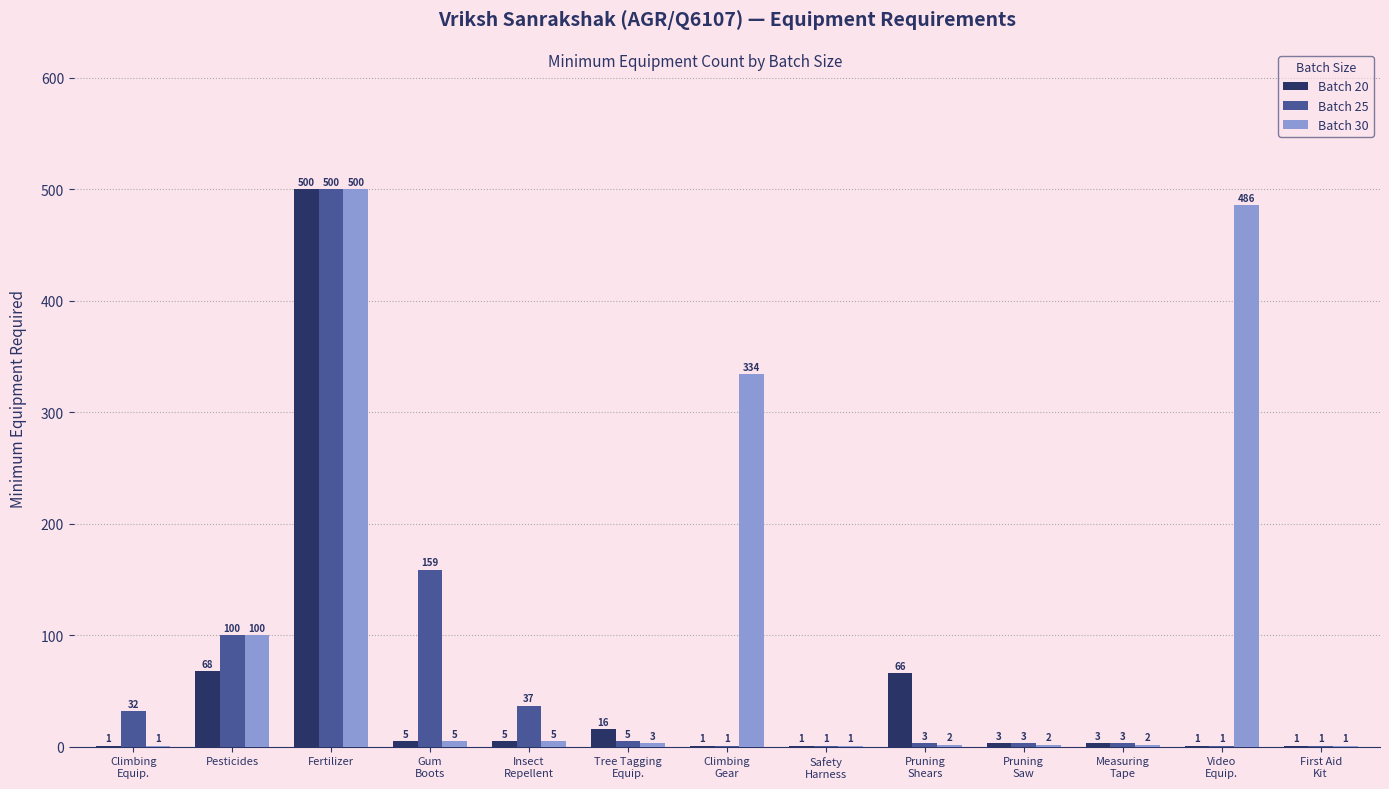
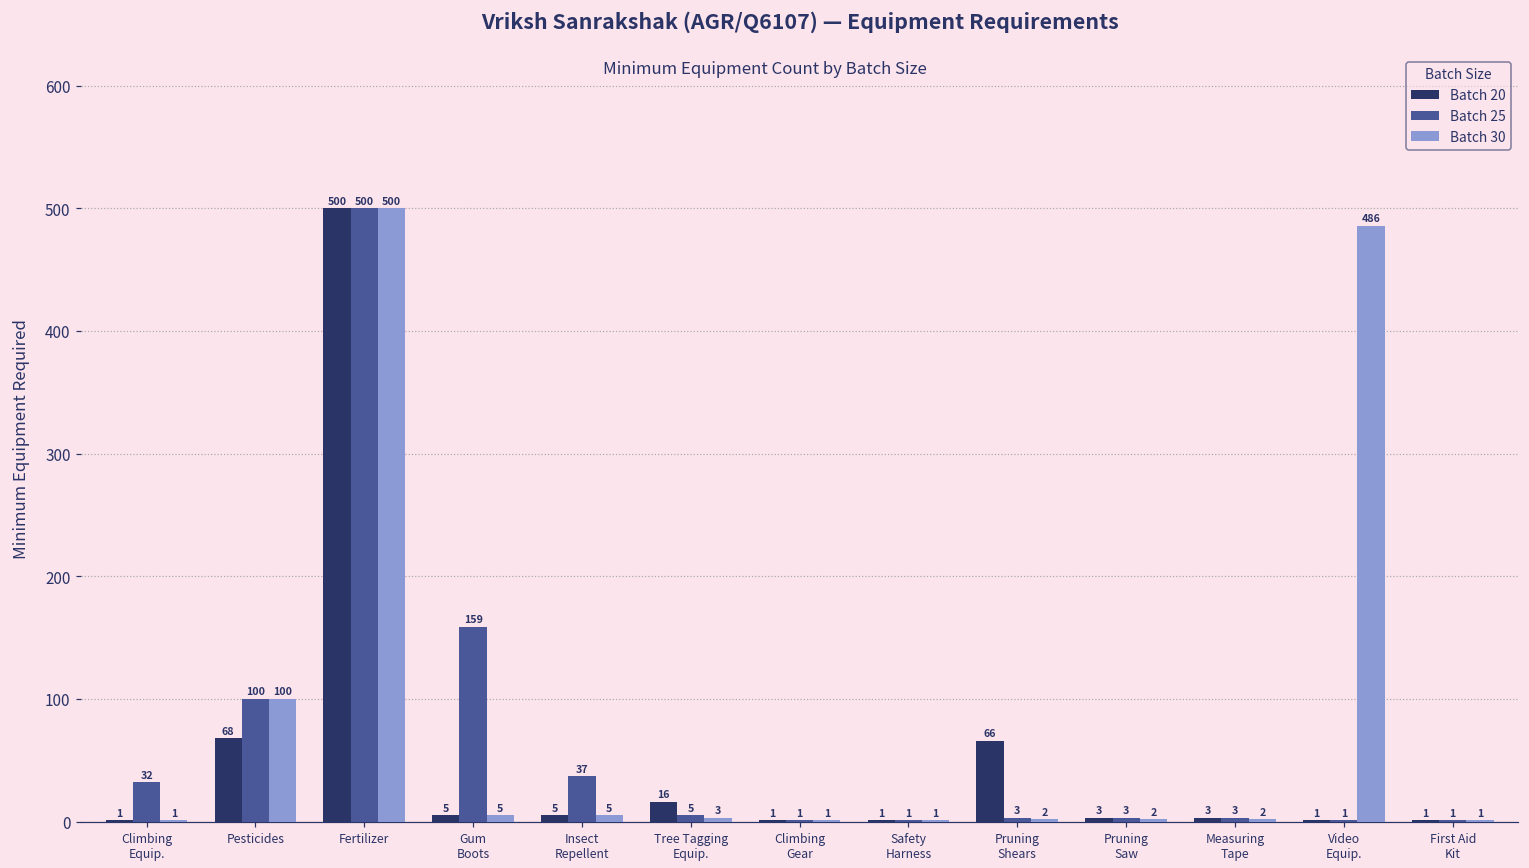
Batch 30, Climbing Gear: 334 -> 1
